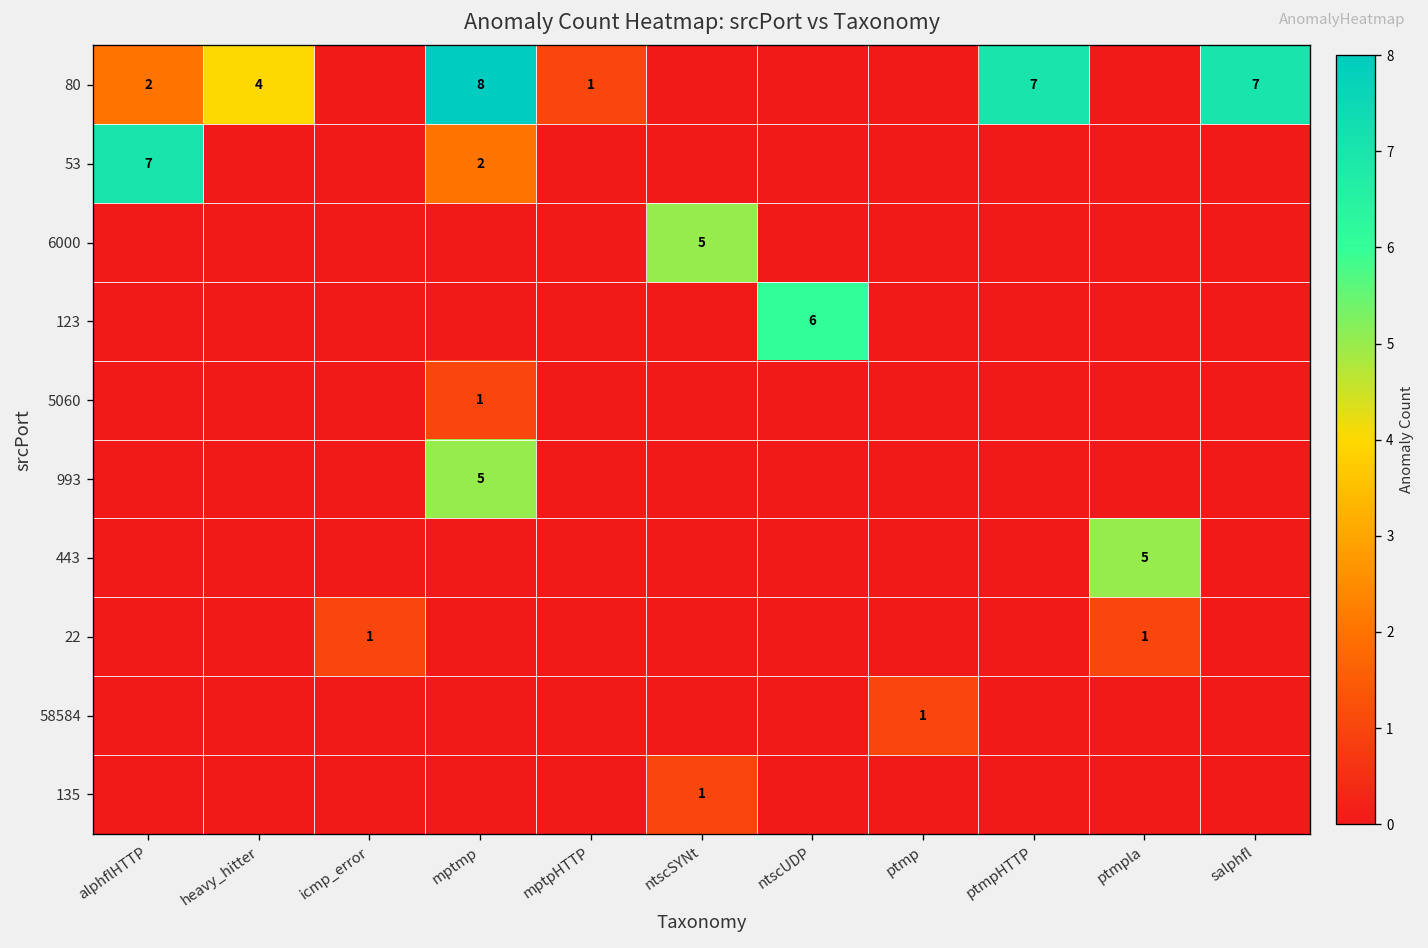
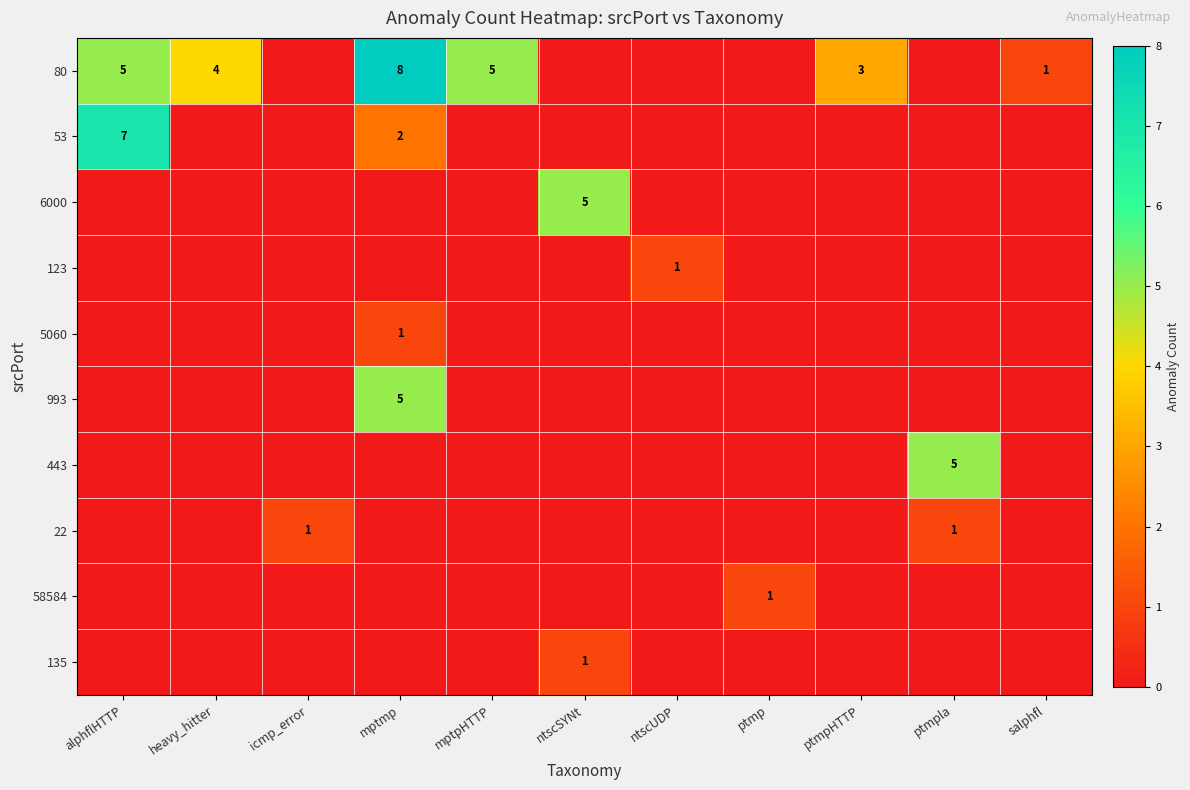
80, alphflHTTP: 2 -> 5
80, mptpHTTP: 1 -> 5
80, ptmpHTTP: 7 -> 3
80, salphfl: 7 -> 1
123, ntscUDP: 6 -> 1
